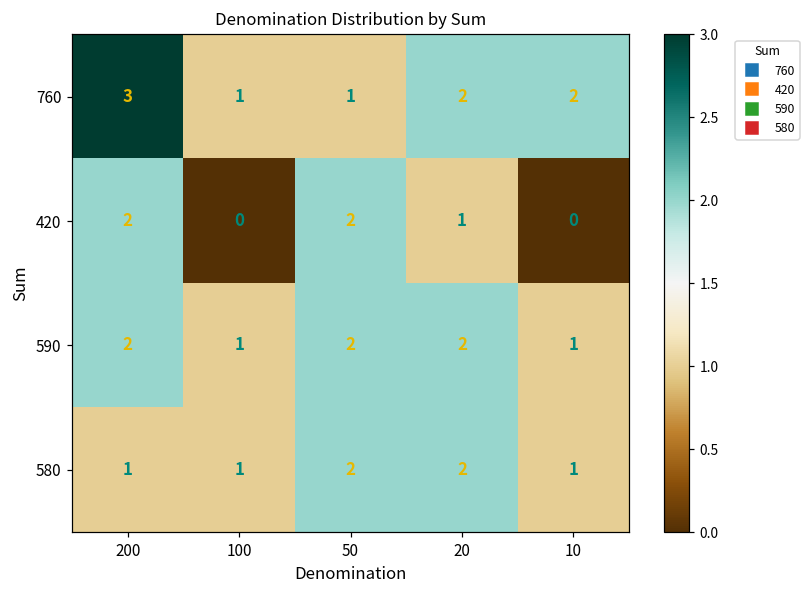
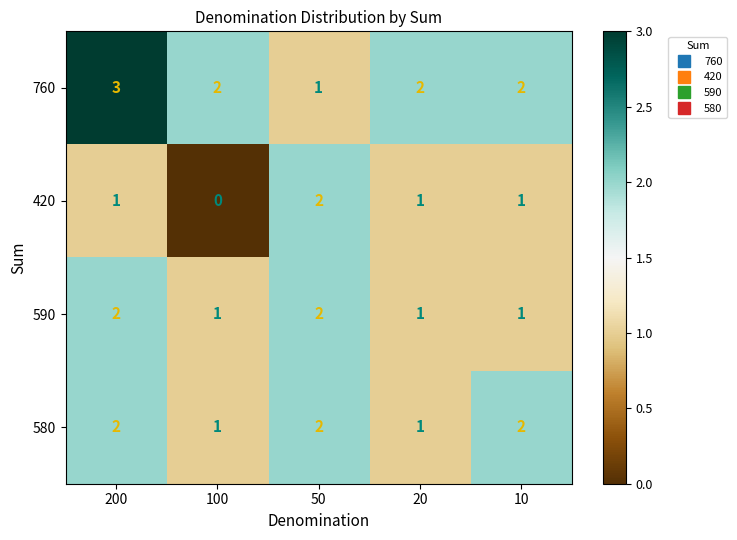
760, 100: 1 -> 2
420, 200: 2 -> 1
420, 10: 0 -> 1
590, 20: 2 -> 1
580, 200: 1 -> 2
580, 20: 2 -> 1
580, 10: 1 -> 2
